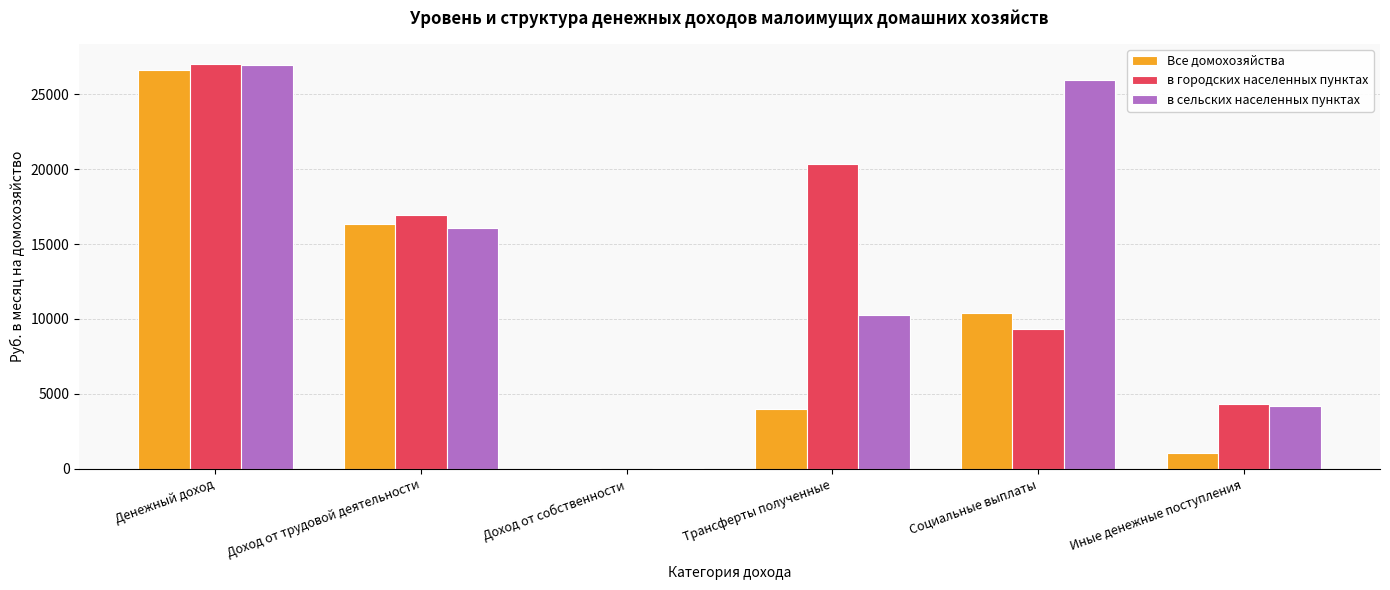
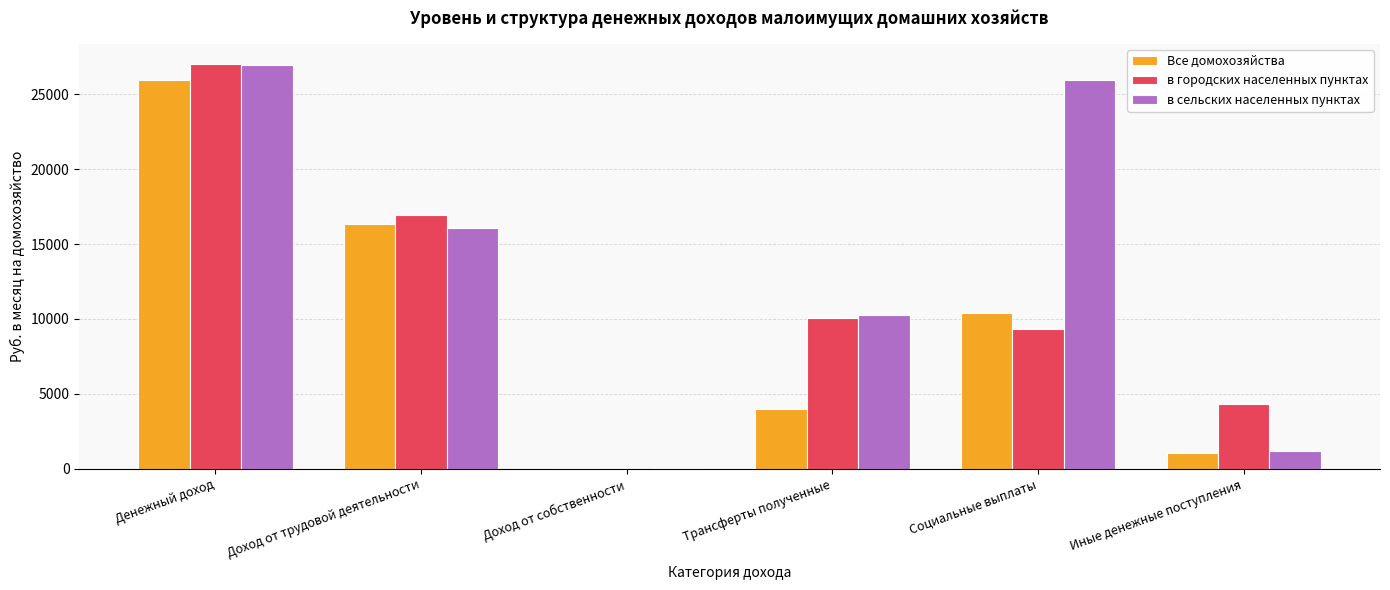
Все домохозяйства, Денежный доход: 26600 -> 25900
в городских населенных пунктах, Трансферты полученные: 20400 -> 10100
в сельских населенных пунктах, Иные денежные поступления: 4200 -> 1200
